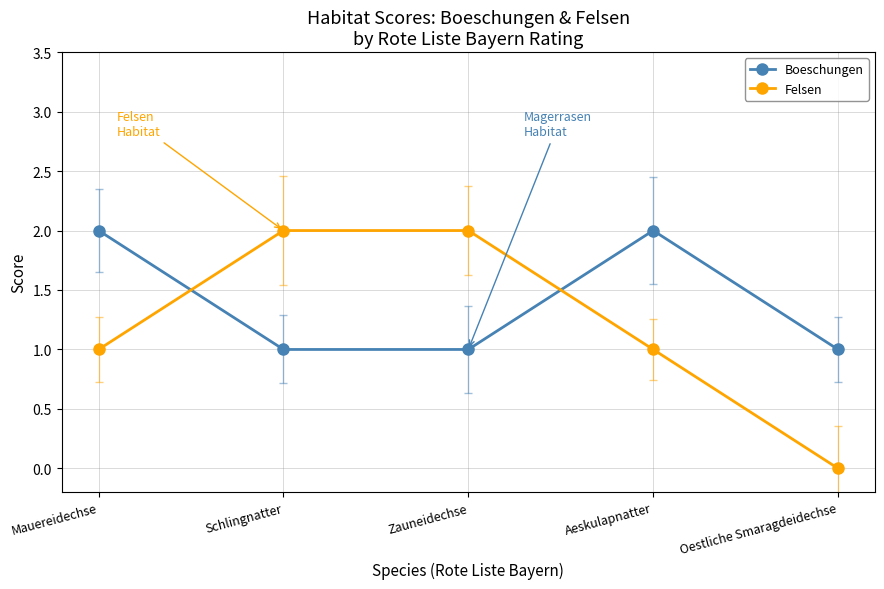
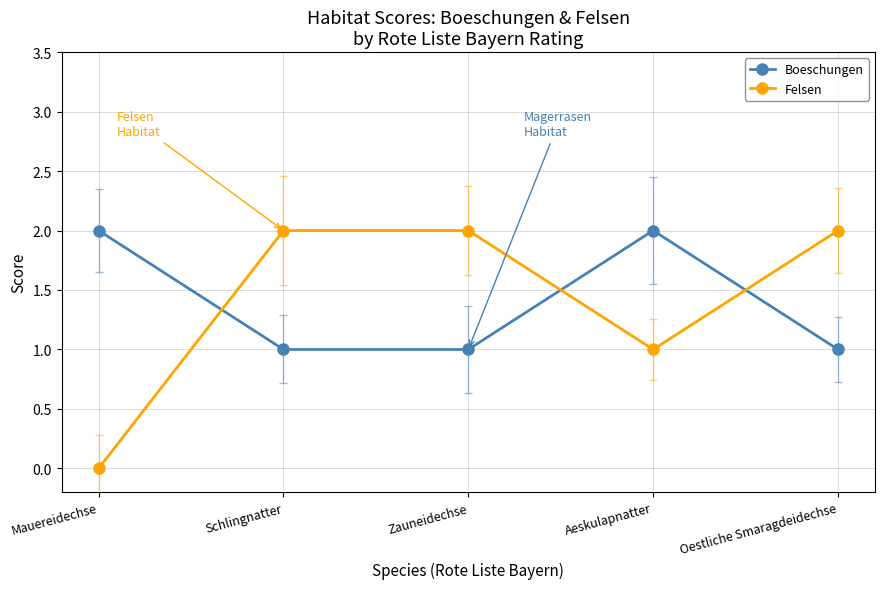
Felsen, Mauereidechse: 1 -> 0
Felsen, Oestliche Smaragdeidechse: 0 -> 2
